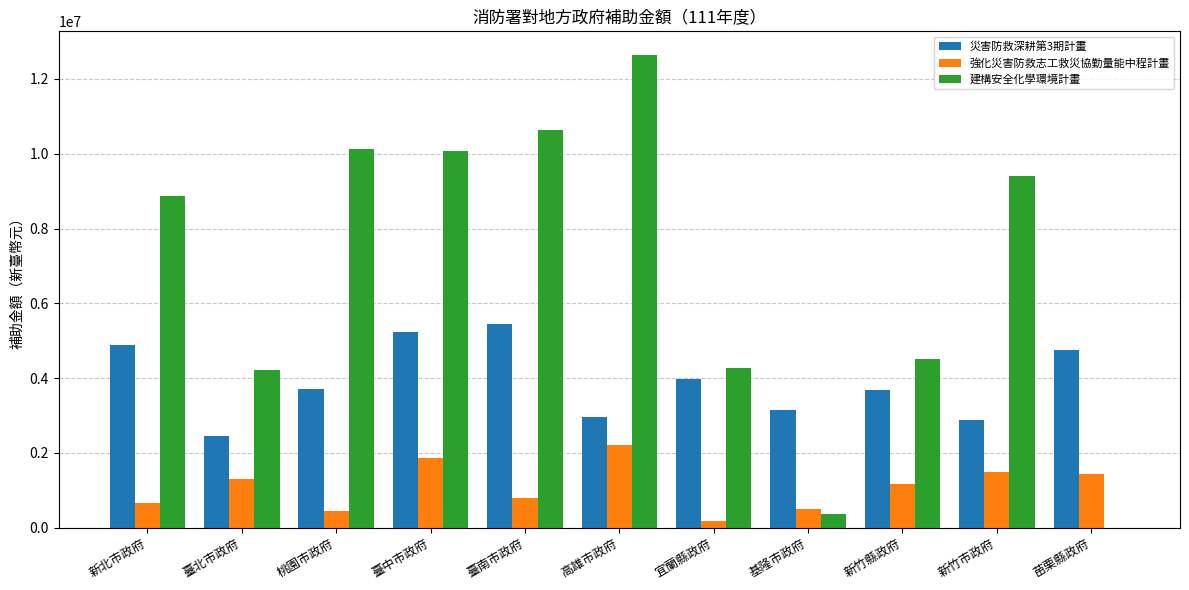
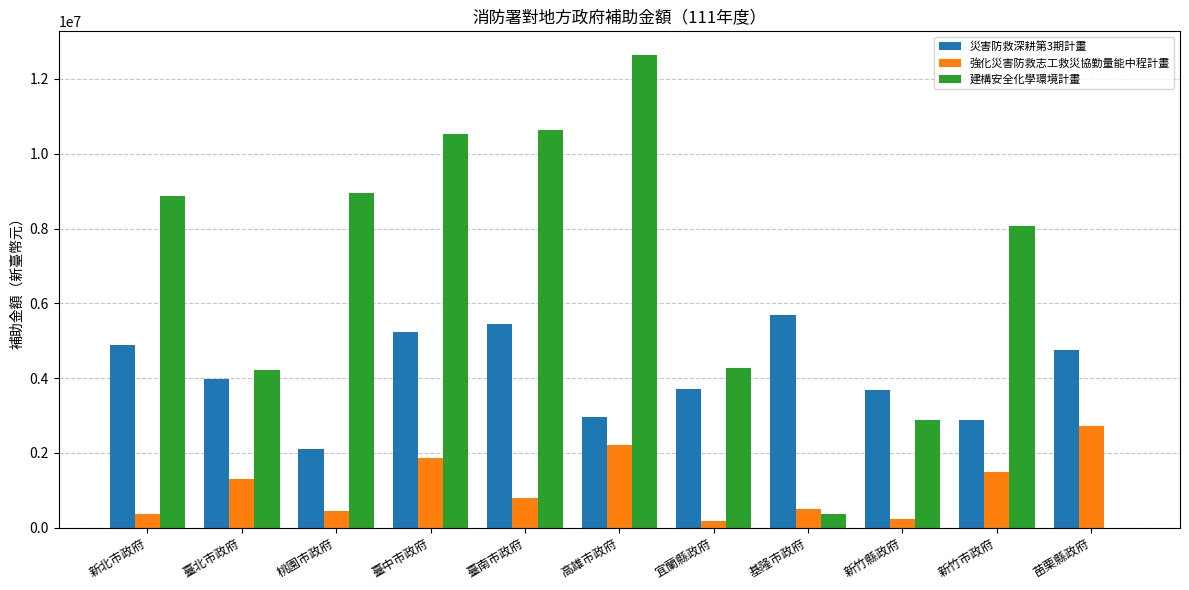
強化災害防救志工救災協勤量能中程計畫, 新北市政府: 700000 -> 400000
災害防救深耕第3期計畫, 臺北市政府: 2500000 -> 4000000
災害防救深耕第3期計畫, 桃園市政府: 3700000 -> 2100000
建構安全化學環境計畫, 桃園市政府: 10100000 -> 9000000
建構安全化學環境計畫, 臺中市政府: 10100000 -> 10500000
災害防救深耕第3期計畫, 宜蘭縣政府: 4000000 -> 3700000
災害防救深耕第3期計畫, 基隆市政府: 3100000 -> 5700000
強化災害防救志工救災協勤量能中程計畫, 新竹縣政府: 1200000 -> 200000
建構安全化學環境計畫, 新竹縣政府: 4500000 -> 2900000
建構安全化學環境計畫, 新竹市政府: 9400000 -> 8100000
強化災害防救志工救災協勤量能中程計畫, 苗栗縣政府: 1400000 -> 2700000
